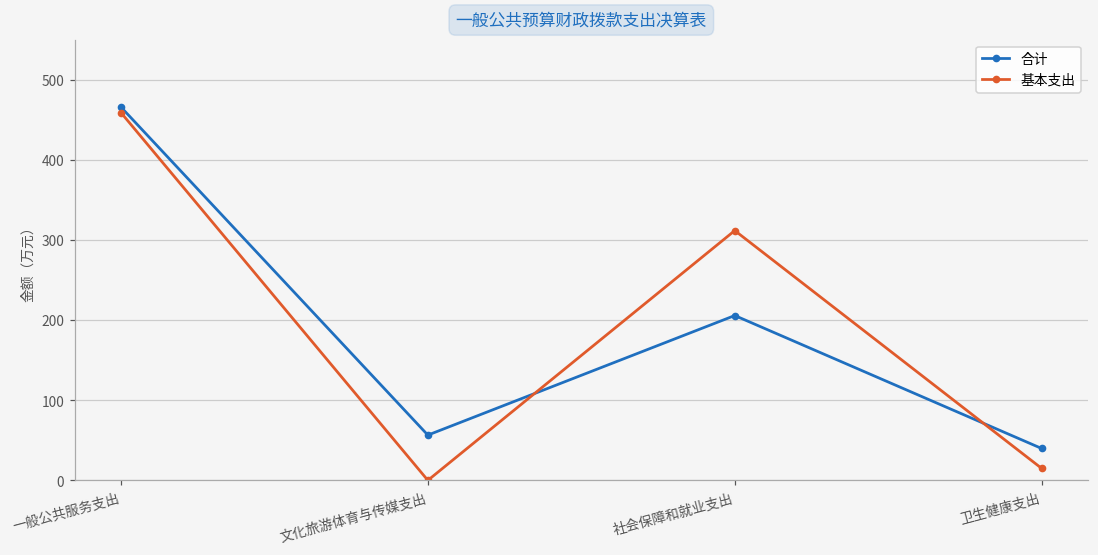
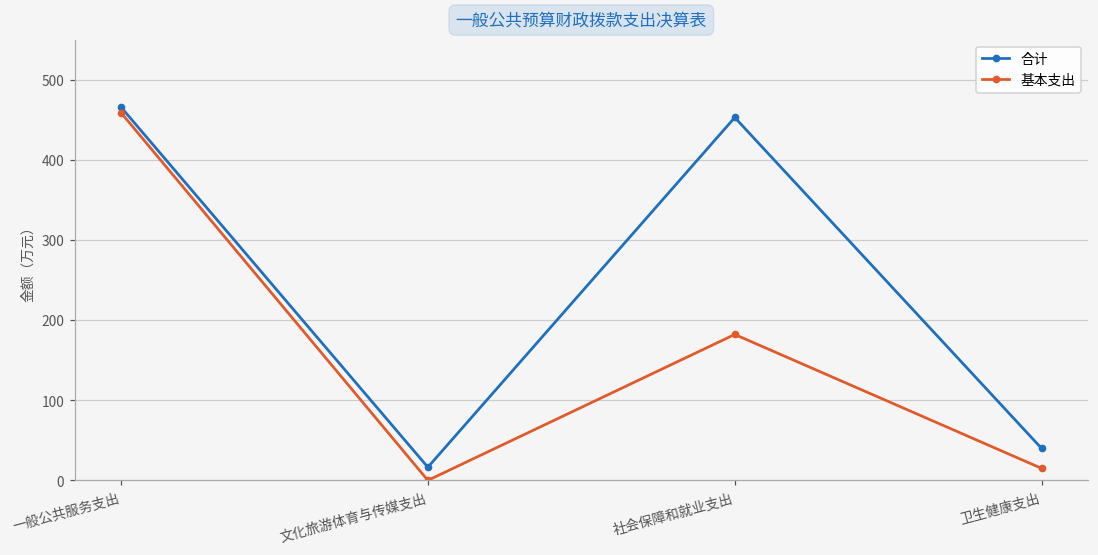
合计, 文化旅游体育与传媒支出: 60 -> 20
合计, 社会保障和就业支出: 210 -> 450
基本支出, 社会保障和就业支出: 310 -> 180
